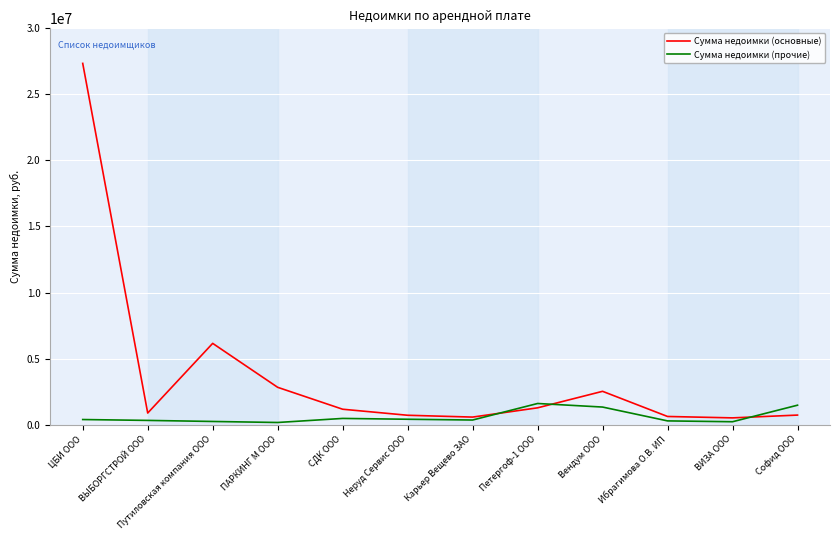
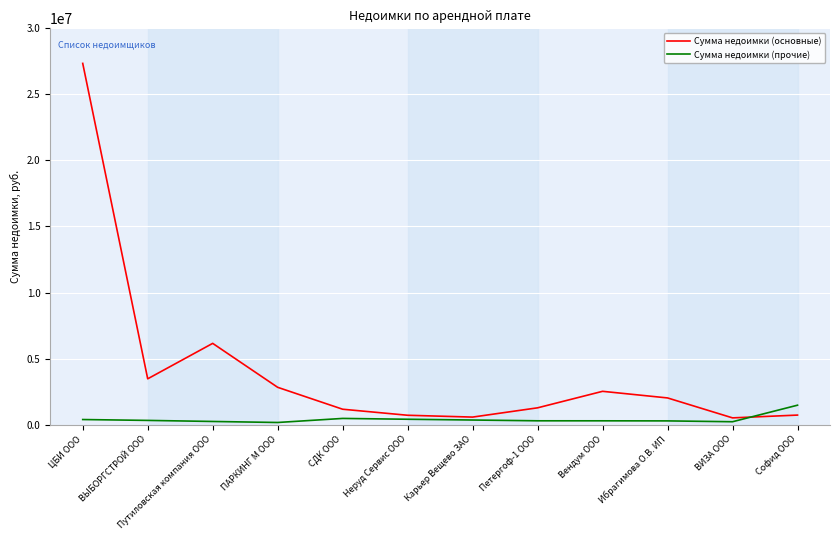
Сумма недоимки (основные), ВЫБОРГСТРОЙ ООО: 900000 -> 3500000
Сумма недоимки (прочие), Петергоф-1 ООО: 1600000 -> 300000
Сумма недоимки (прочие), Вендум ООО: 1300000 -> 300000
Сумма недоимки (основные), Ибрагимова О.В. ИП: 600000 -> 2000000
